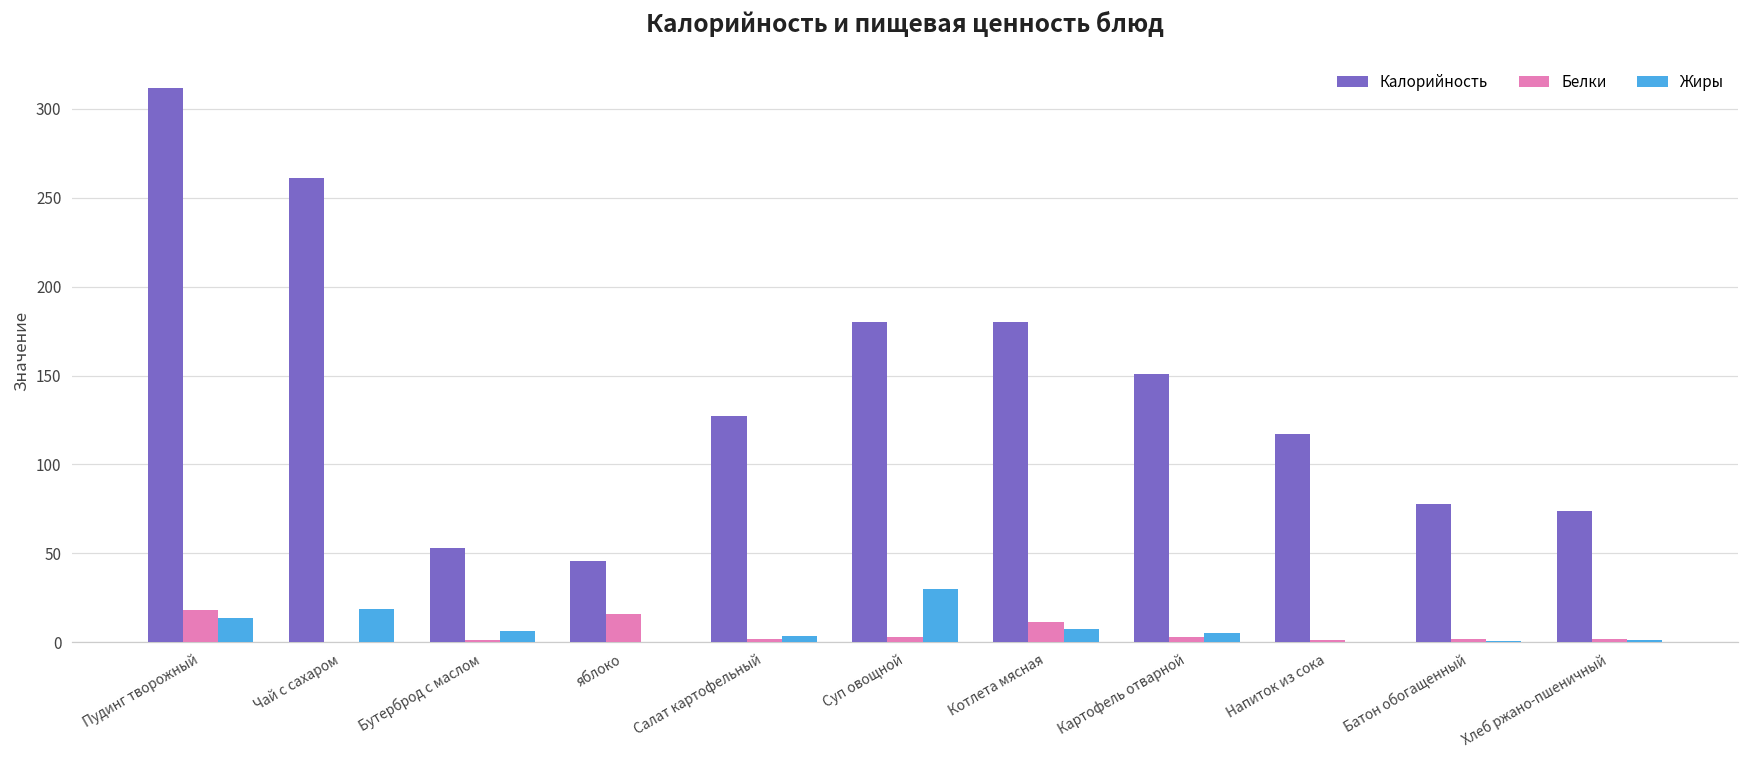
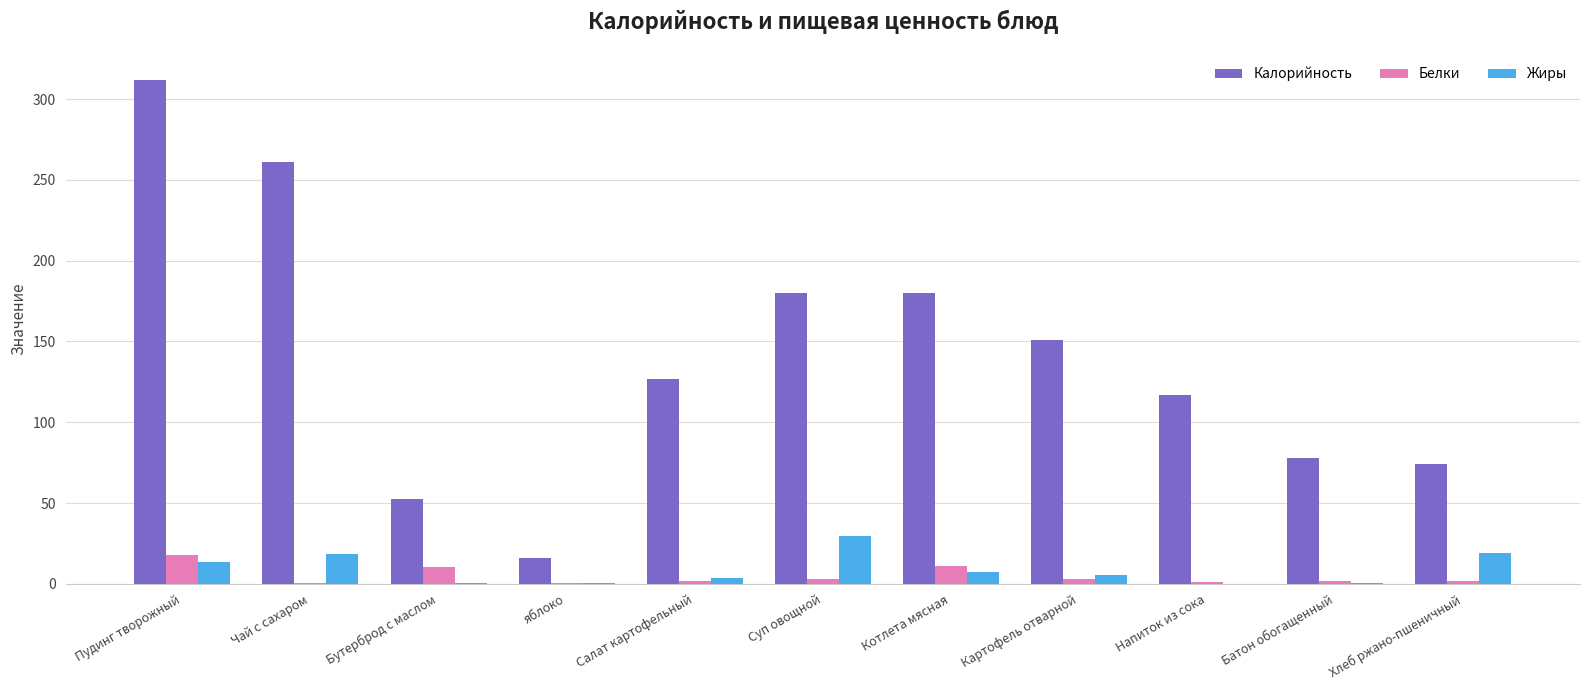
Белки, Бутерброд с маслом: 2 -> 11
Жиры, Бутерброд с маслом: 6 -> 1
Калорийность, яблоко: 46 -> 16
Белки, яблоко: 16 -> 0
Жиры, Хлеб ржано-пшеничный: 1 -> 19
